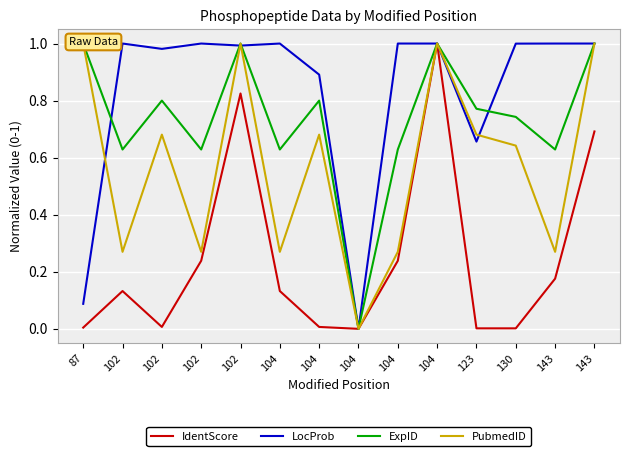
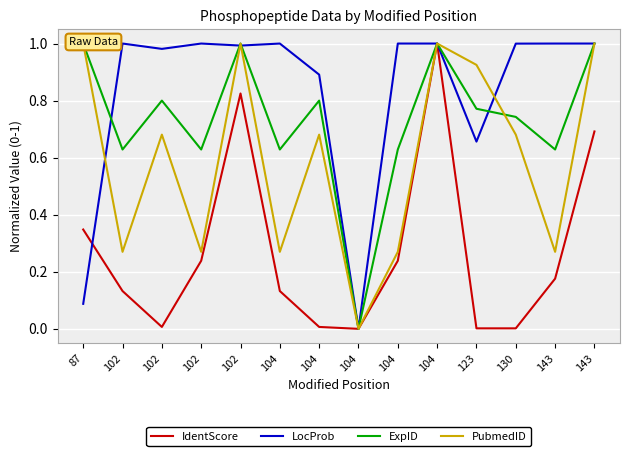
IdentScore, 87: 0.00 -> 0.35
PubmedID, 123: 0.68 -> 0.93
PubmedID, 130: 0.64 -> 0.68
